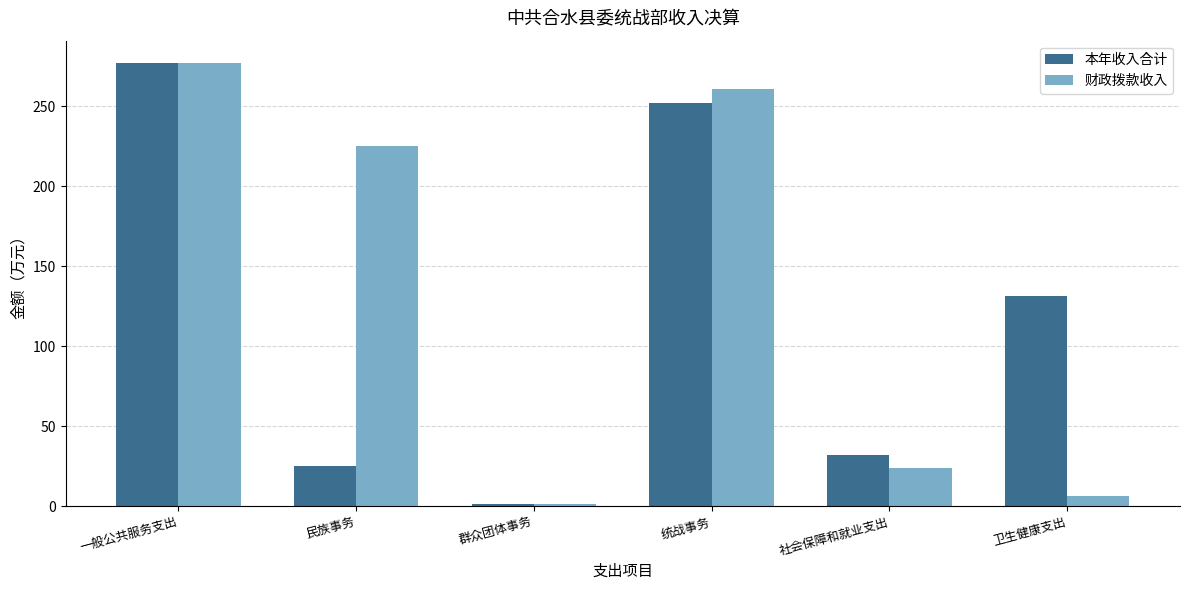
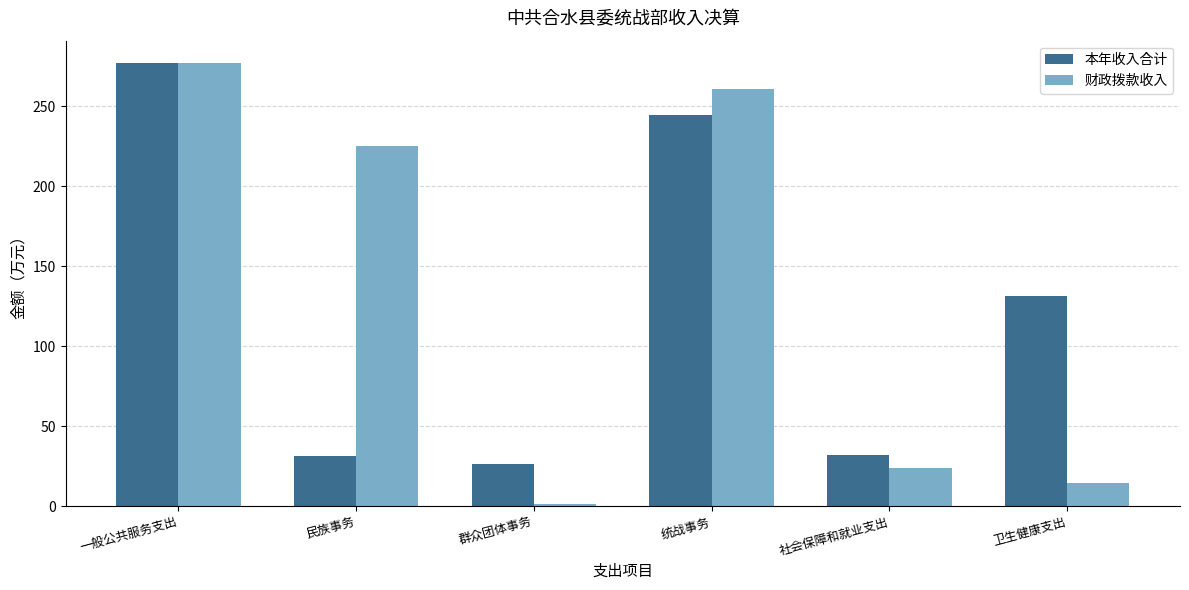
本年收入合计, 民族事务: 25 -> 31
本年收入合计, 群众团体事务: 1 -> 27
本年收入合计, 统战事务: 252 -> 245
财政拨款收入, 卫生健康支出: 6 -> 15
